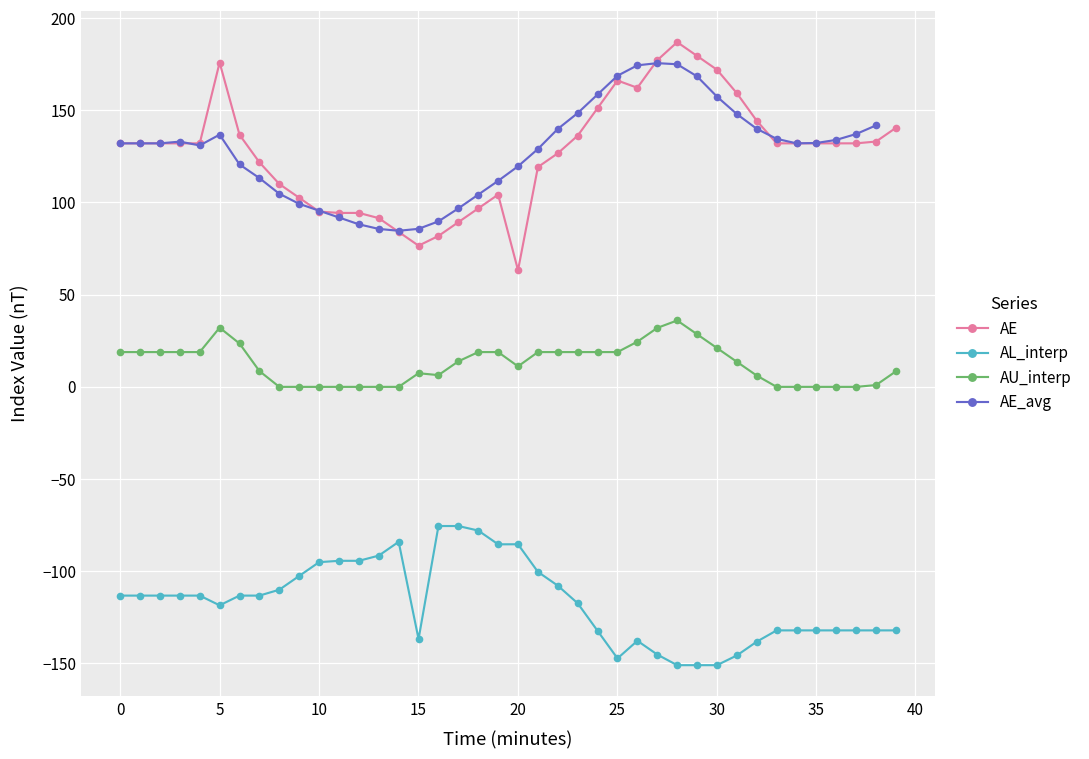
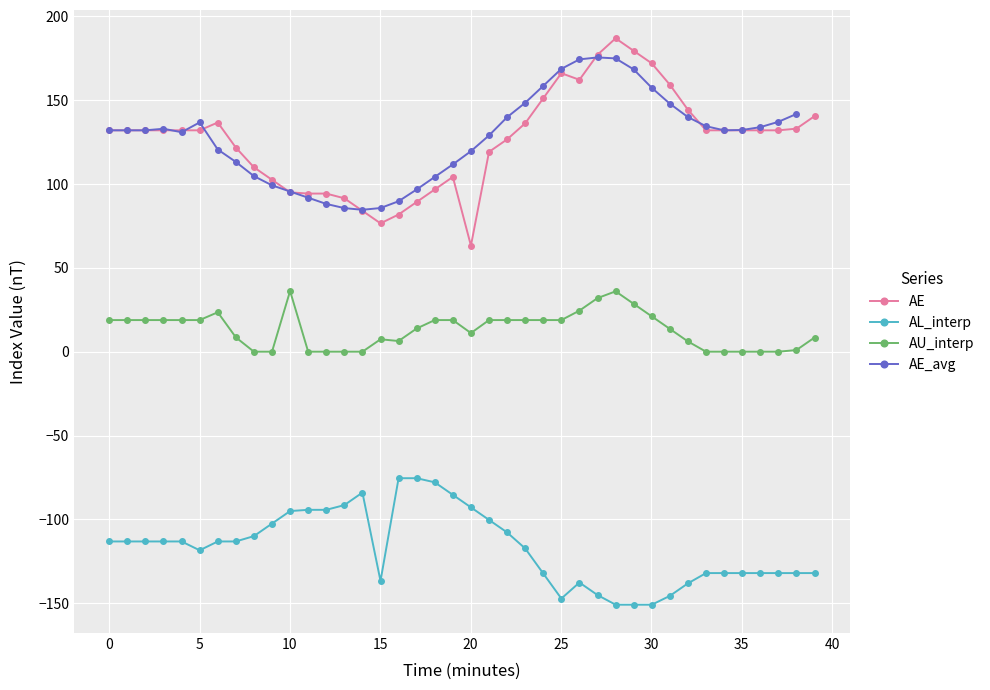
AE, 5: 176 -> 132
AU_interp, 5: 32 -> 19
AU_interp, 10: 0 -> 36
AL_interp, 20: -85 -> -93
